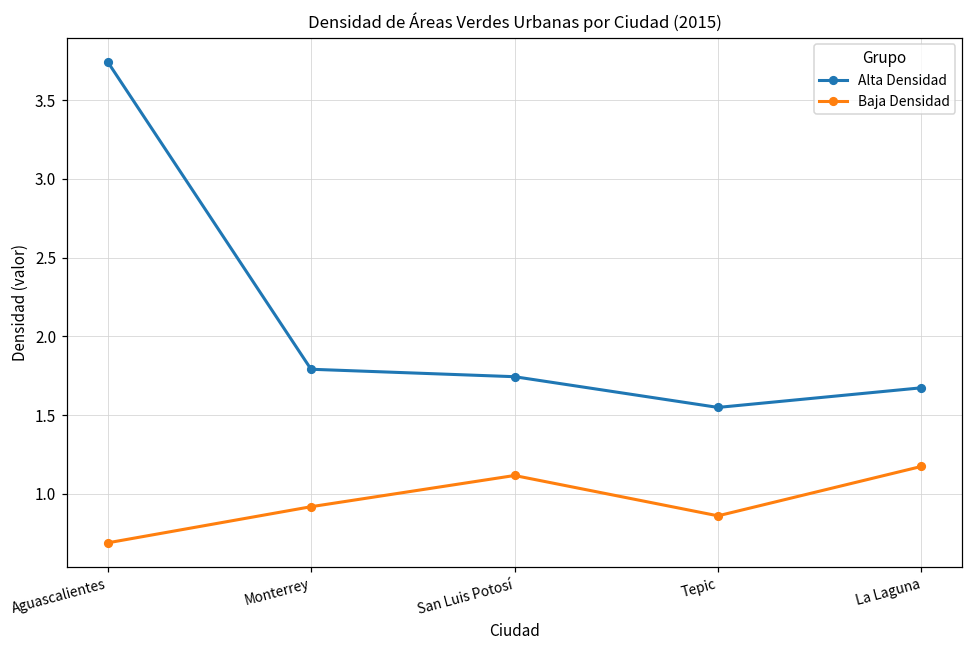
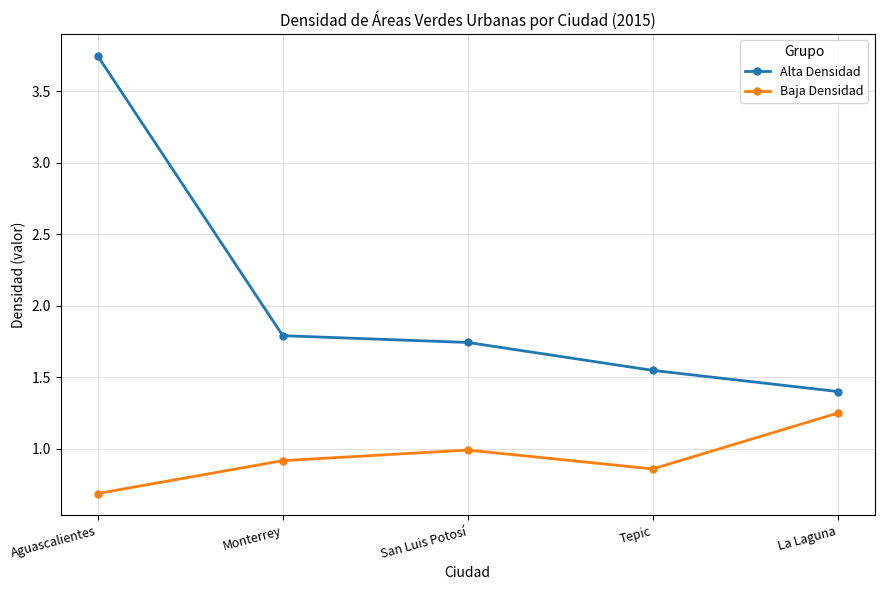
Baja Densidad, San Luis Potosí: 1.12 -> 0.99
Alta Densidad, La Laguna: 1.67 -> 1.40
Baja Densidad, La Laguna: 1.17 -> 1.25
